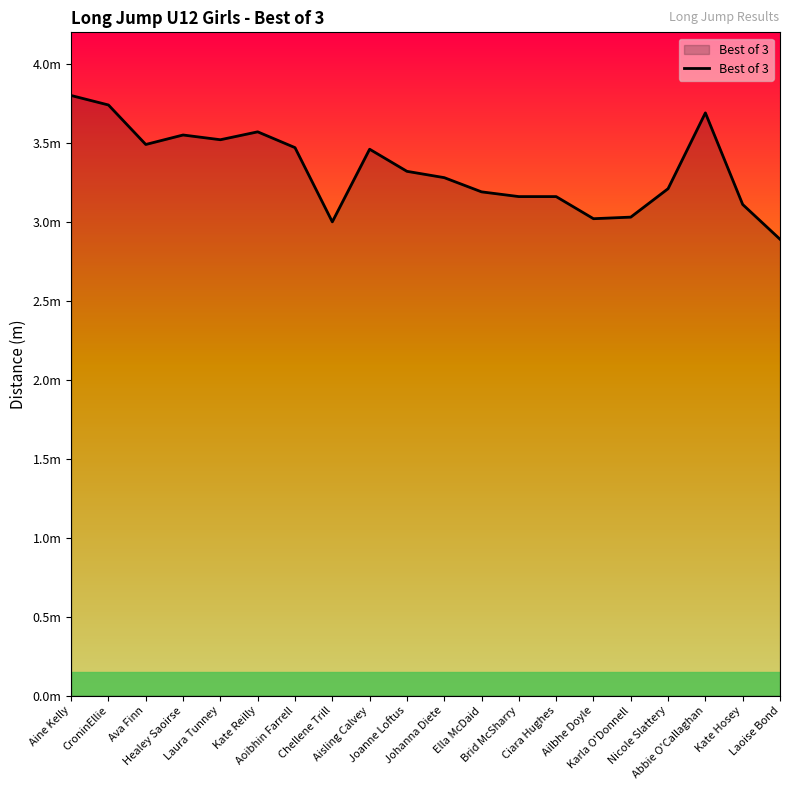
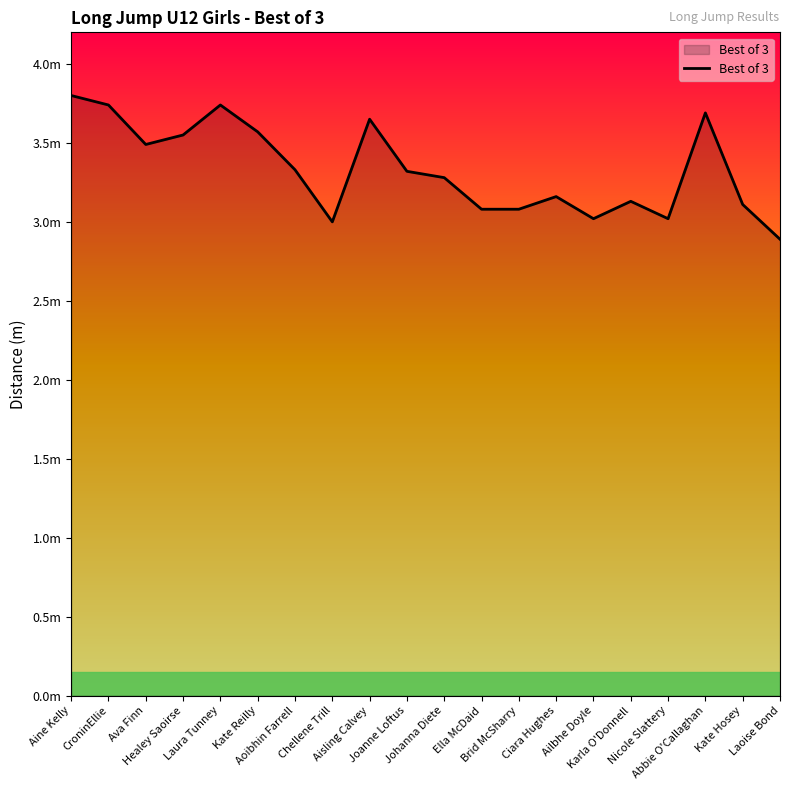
Laura Tunney: 3.52m -> 3.74m
Aoibhin Farrell: 3.47m -> 3.33m
Aisling Calvey: 3.46m -> 3.65m
Ella McDaid: 3.19m -> 3.08m
Brid McSharry: 3.16m -> 3.08m
Karla O'Donnell: 3.03m -> 3.13m
Nicole Slattery: 3.21m -> 3.02m
